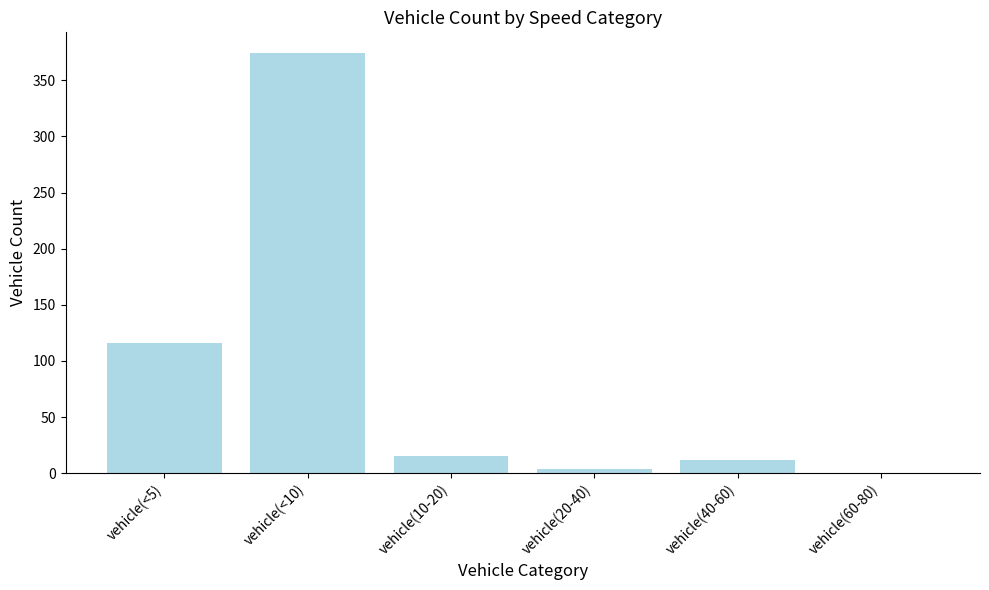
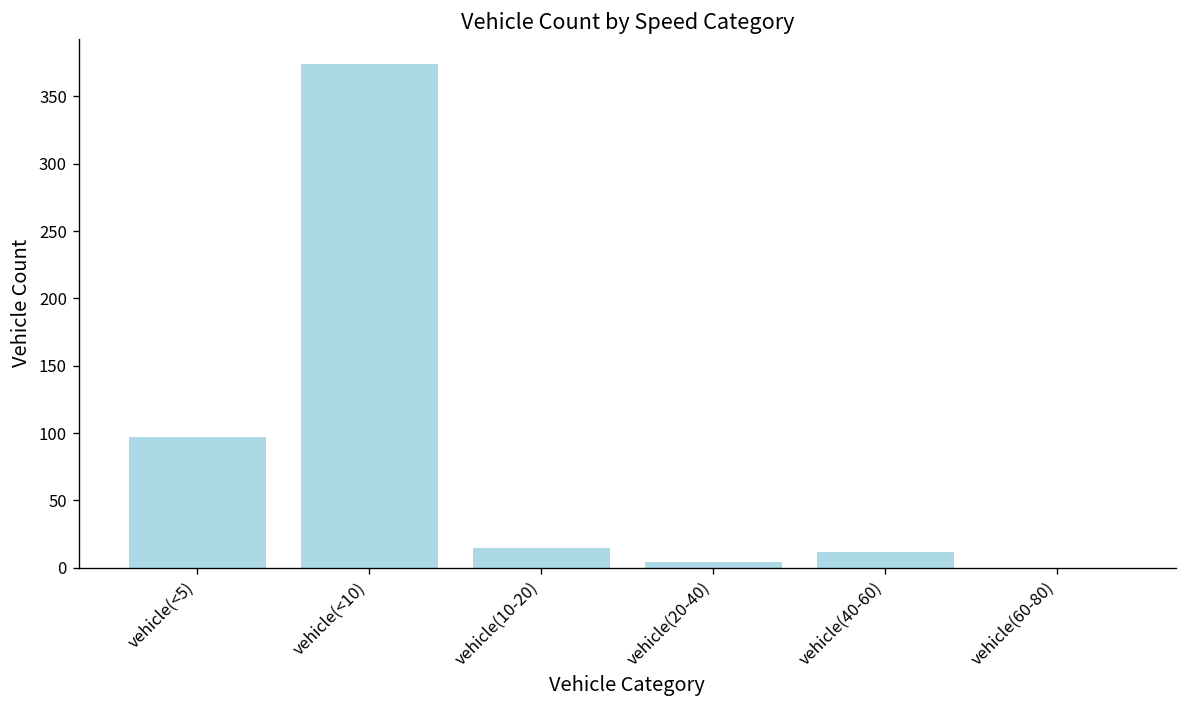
vehicle(<5): 116 -> 97
